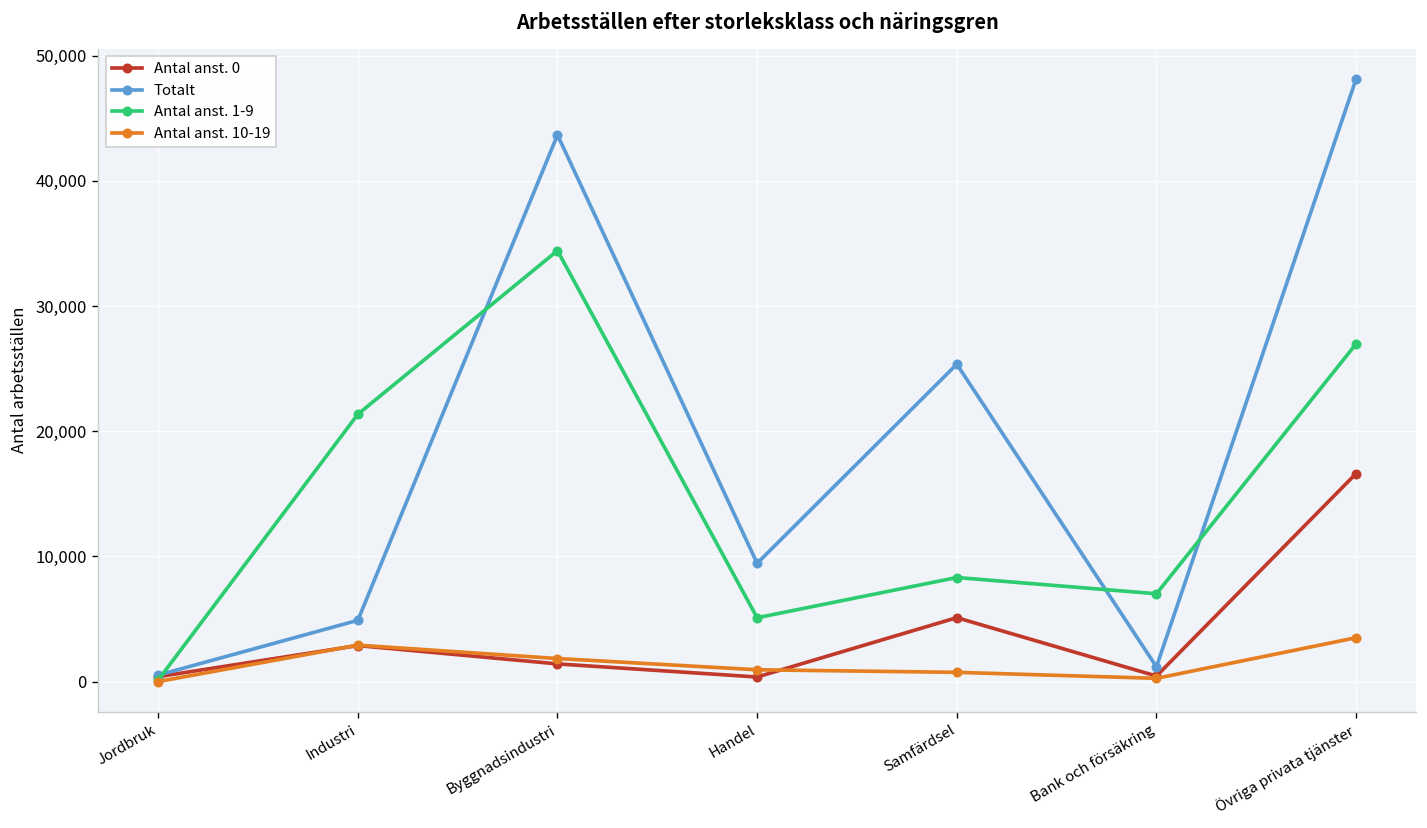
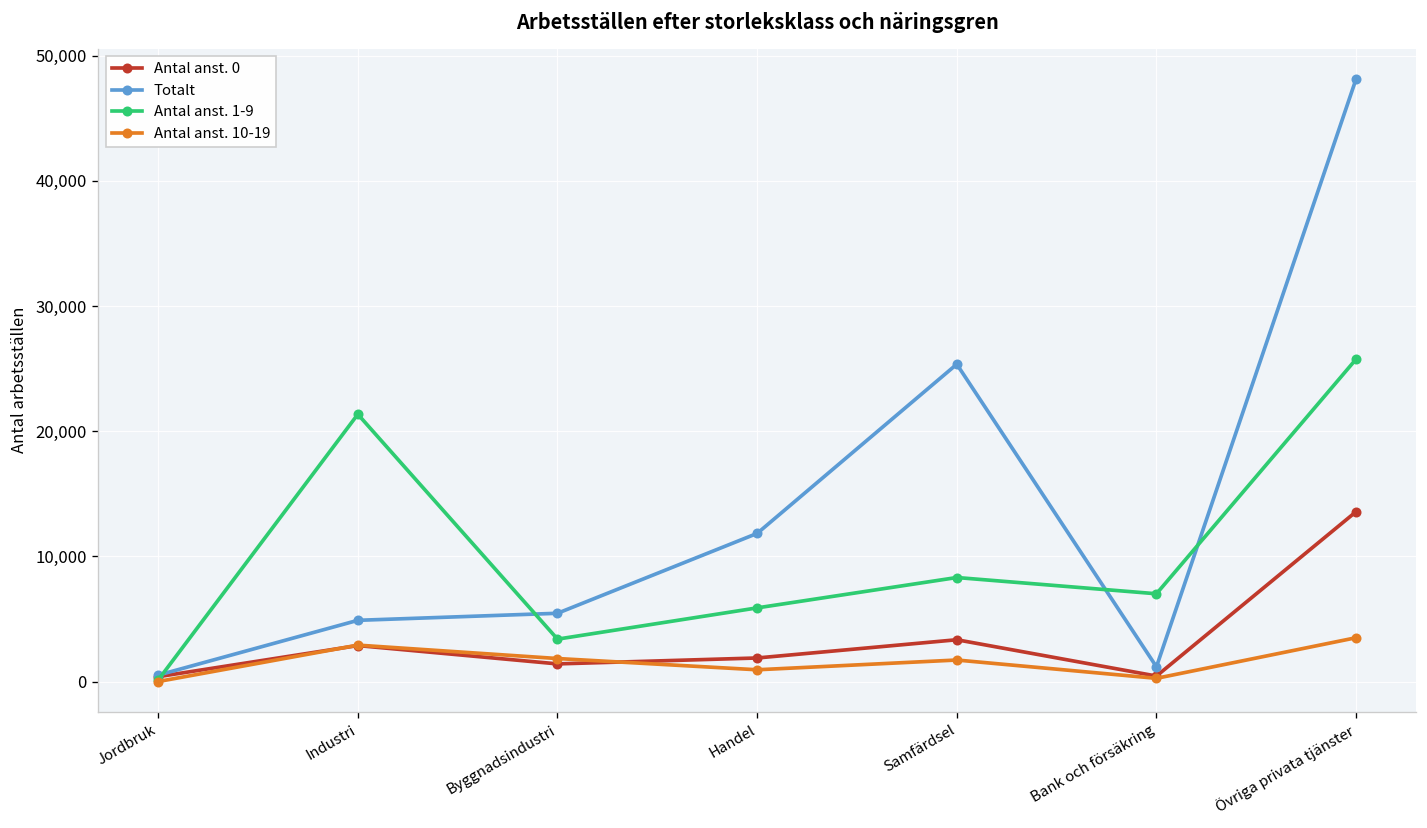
Totalt, Byggnadsindustri: 43,700 -> 5,500
Antal anst. 1-9, Byggnadsindustri: 34,400 -> 3,400
Antal anst. 0, Handel: 400 -> 1,900
Totalt, Handel: 9,400 -> 11,800
Antal anst. 1-9, Handel: 5,100 -> 5,900
Antal anst. 0, Samfärdsel: 5,100 -> 3,300
Antal anst. 10-19, Samfärdsel: 700 -> 1,700
Antal anst. 0, Övriga privata tjänster: 16,600 -> 13,600
Antal anst. 1-9, Övriga privata tjänster: 27,000 -> 25,800
